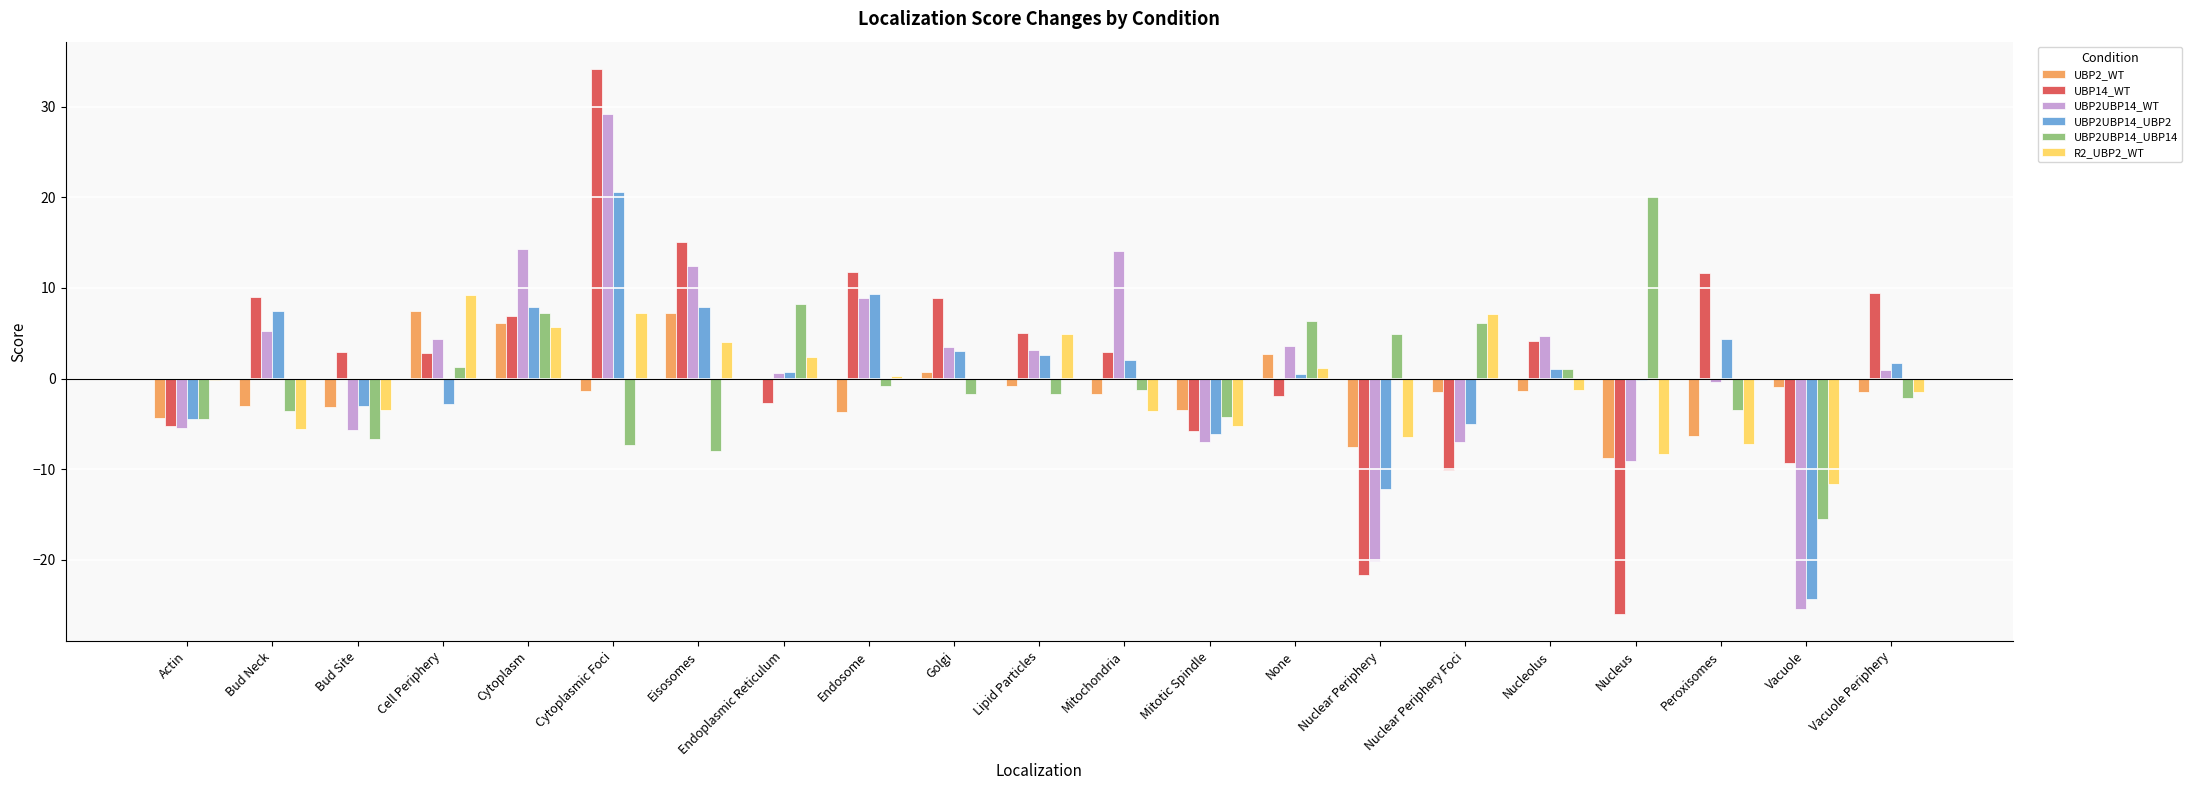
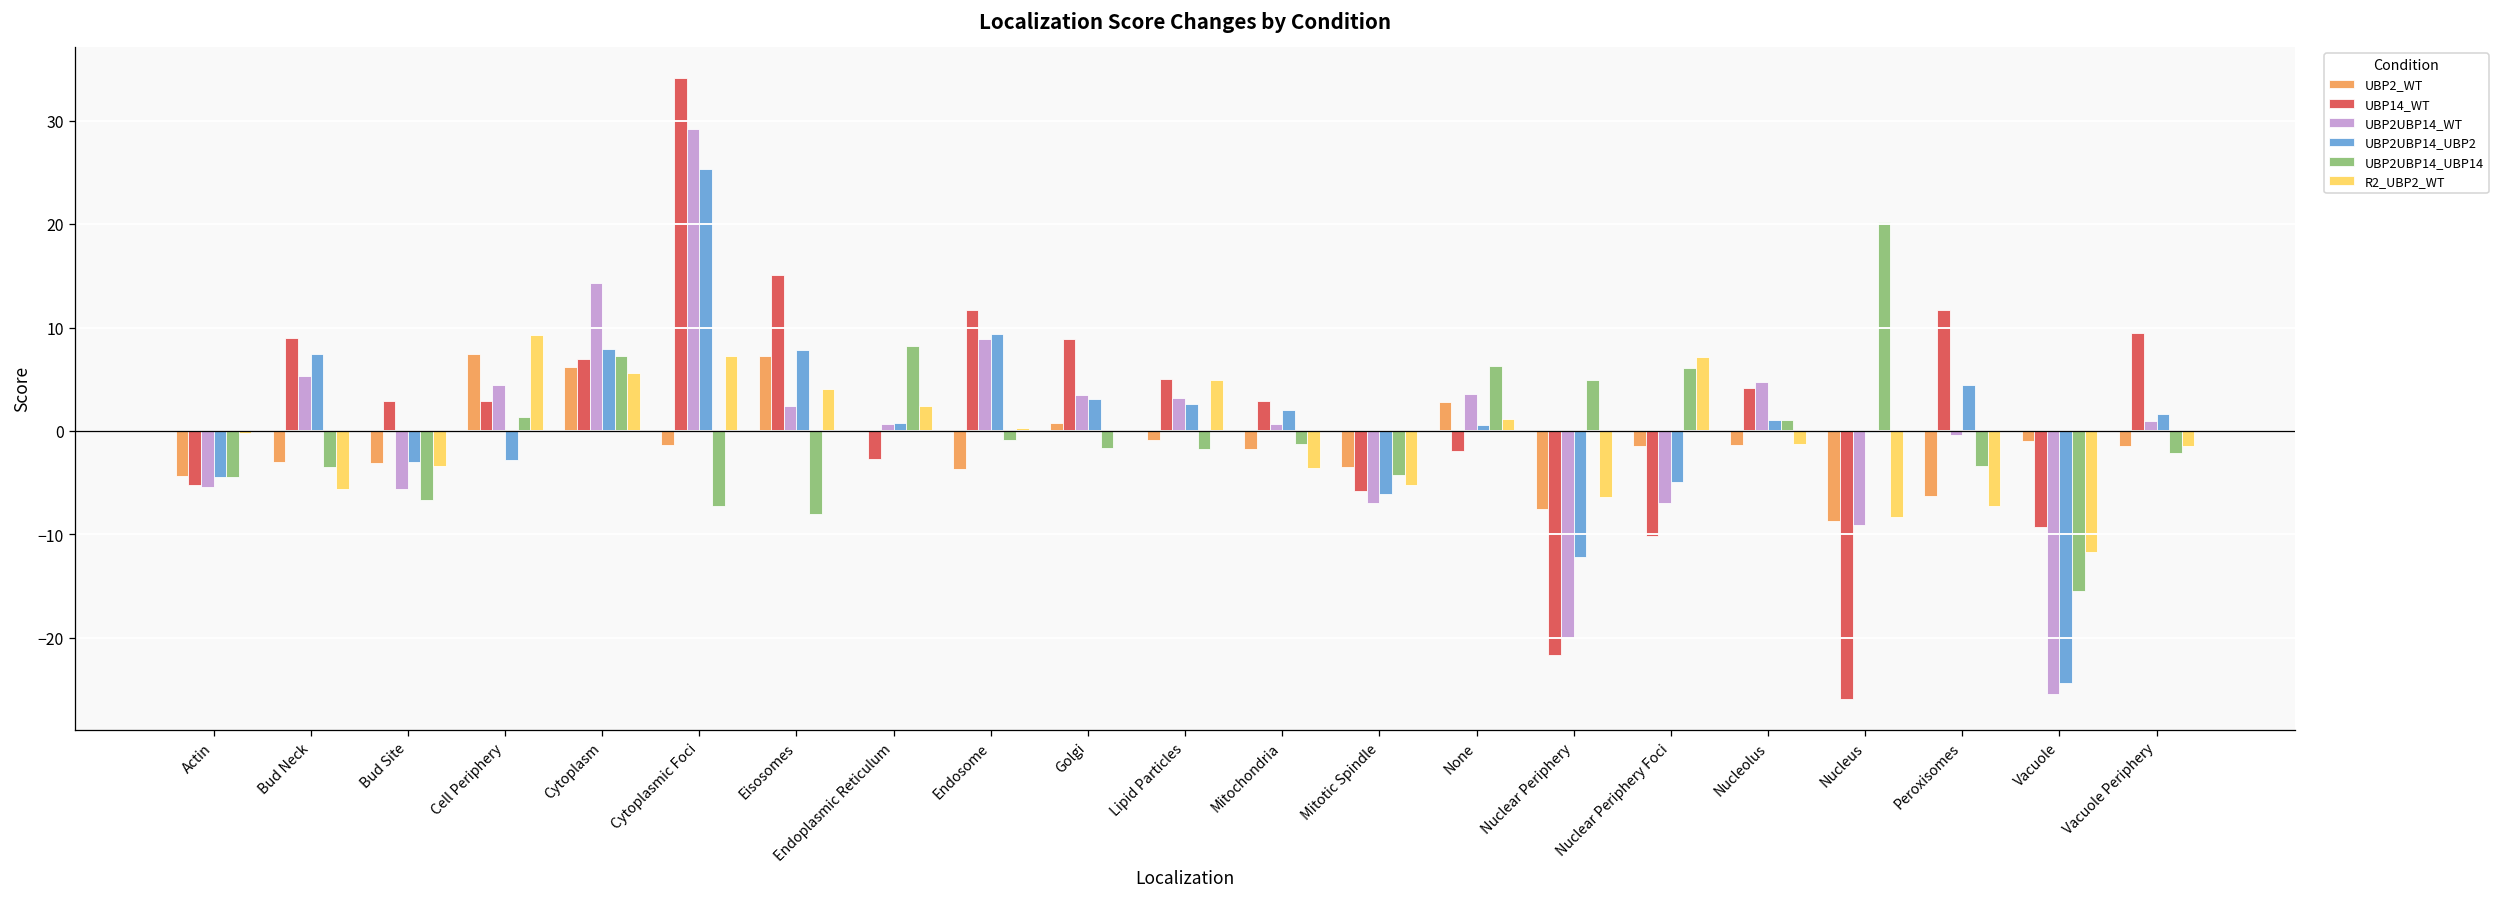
UBP2UBP14_UBP2, Cytoplasmic Foci: 21 -> 25
UBP2UBP14_WT, Eisosomes: 12 -> 2
UBP2UBP14_WT, Mitochondria: 14 -> 1
